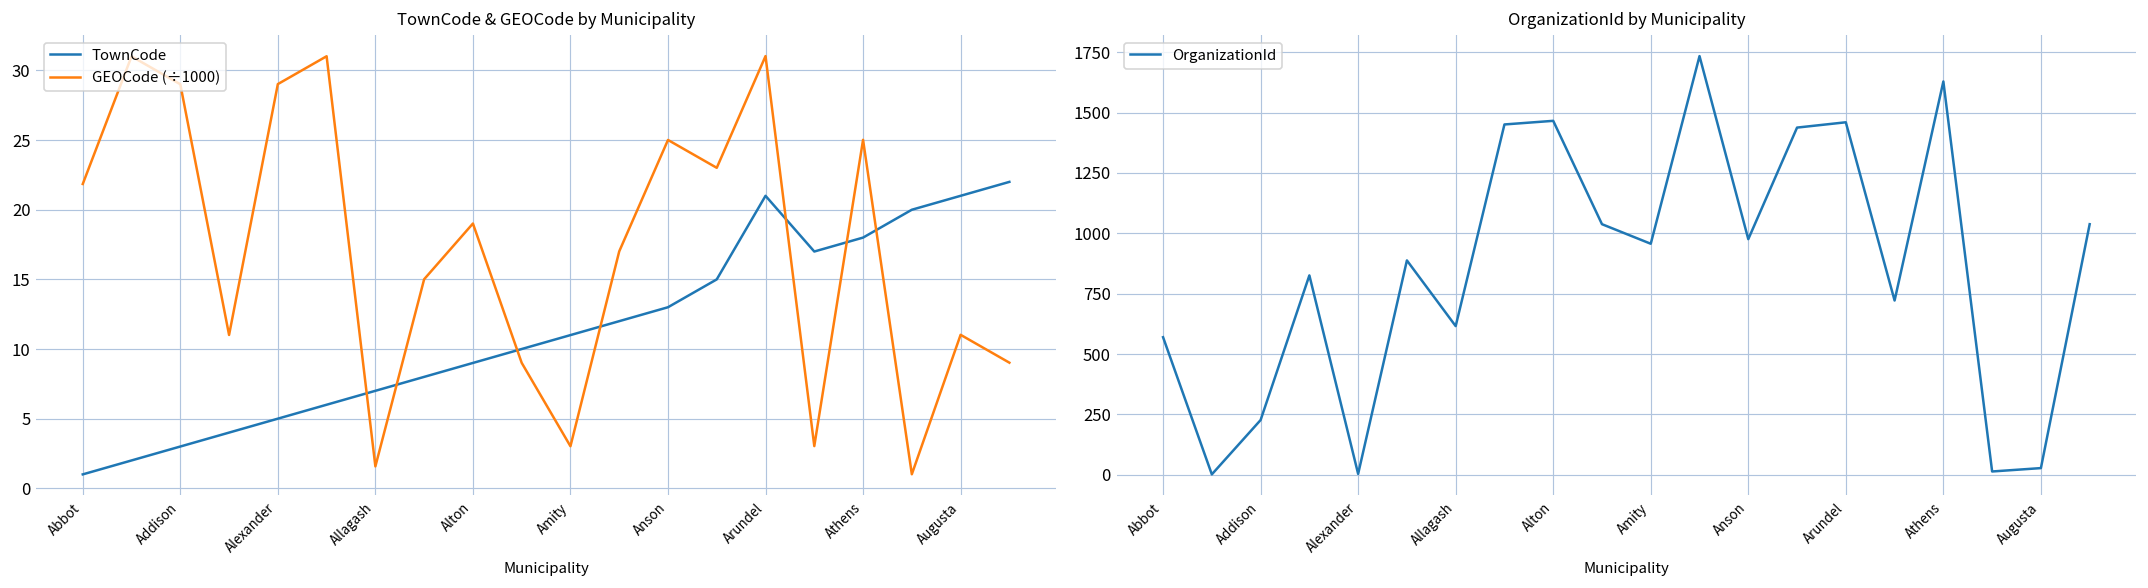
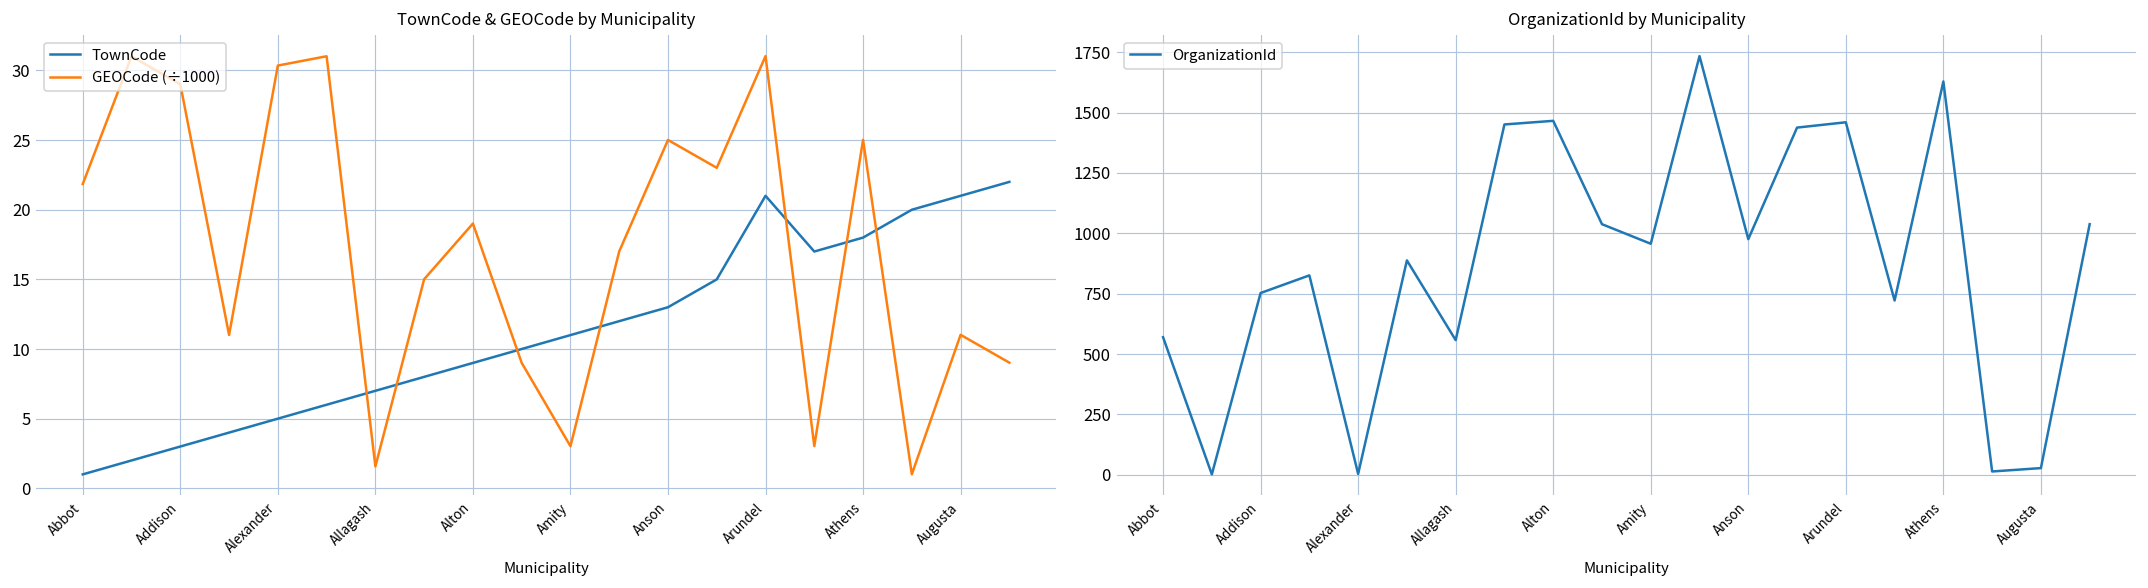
TownCode & GEOCode by Municipality, GEOCode (÷1000), Alexander: 29.0 -> 30.4
OrganizationId by Municipality, Addison: 230 -> 750
OrganizationId by Municipality, Allagash: 620 -> 560
